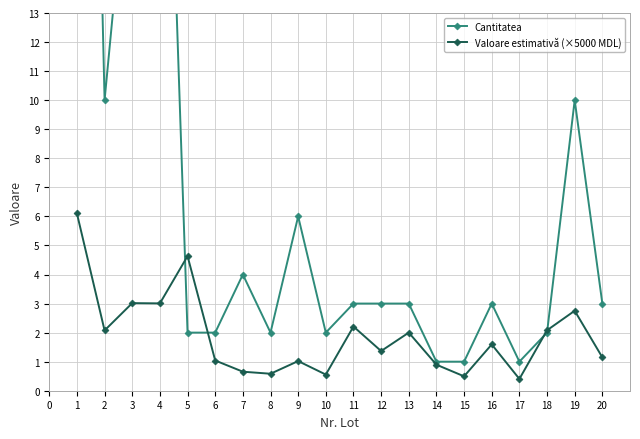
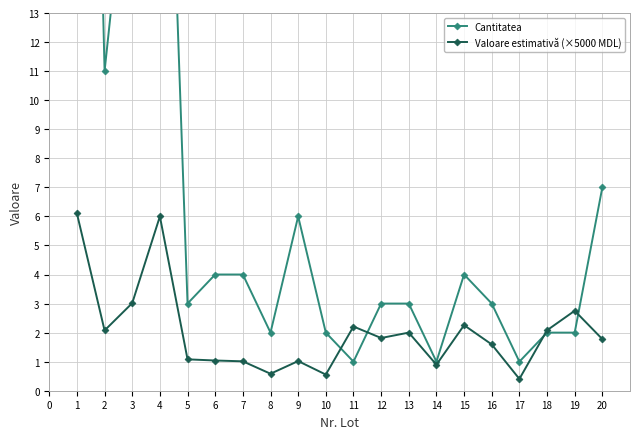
Cantitatea, 2: 10 -> 11
Valoare estimativă (×5000 MDL), 4: 3.0 -> 6.0
Cantitatea, 5: 2 -> 3
Valoare estimativă (×5000 MDL), 5: 4.6 -> 1.1
Cantitatea, 6: 2 -> 4
Valoare estimativă (×5000 MDL), 7: 0.7 -> 1.0
Cantitatea, 11: 3 -> 1
Valoare estimativă (×5000 MDL), 12: 1.4 -> 1.8
Cantitatea, 15: 1 -> 4
Valoare estimativă (×5000 MDL), 15: 0.5 -> 2.3
Cantitatea, 19: 10 -> 2
Cantitatea, 20: 3 -> 7
Valoare estimativă (×5000 MDL), 20: 1.1 -> 1.8
